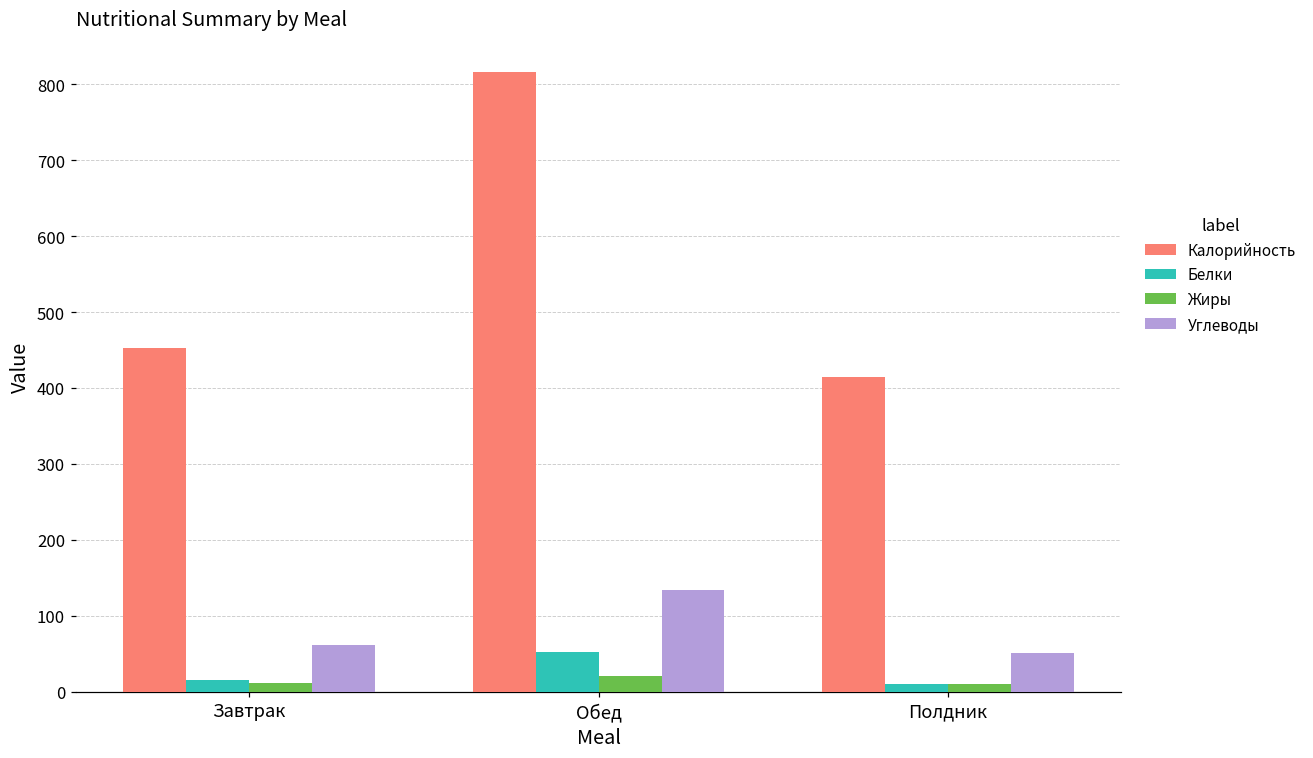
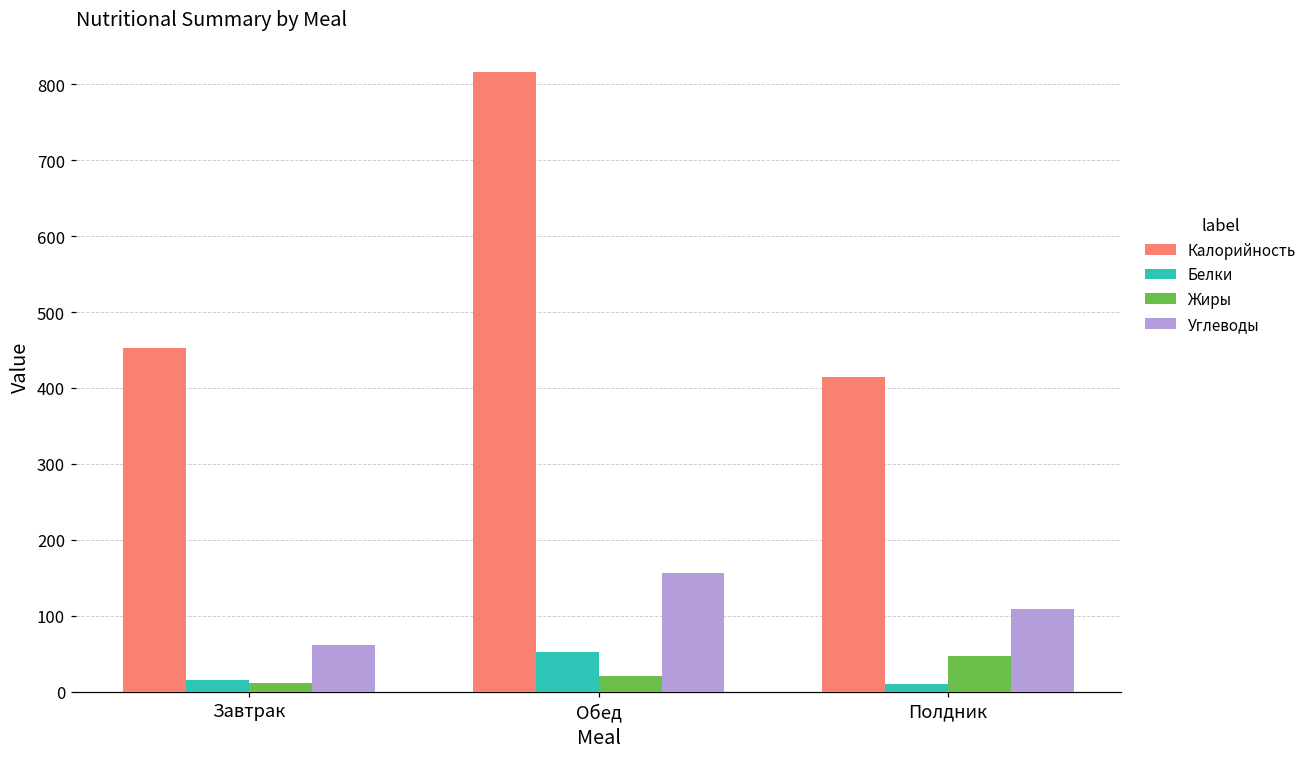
Углеводы, Обед: 130 -> 160
Жиры, Полдник: 10 -> 50
Углеводы, Полдник: 50 -> 110
